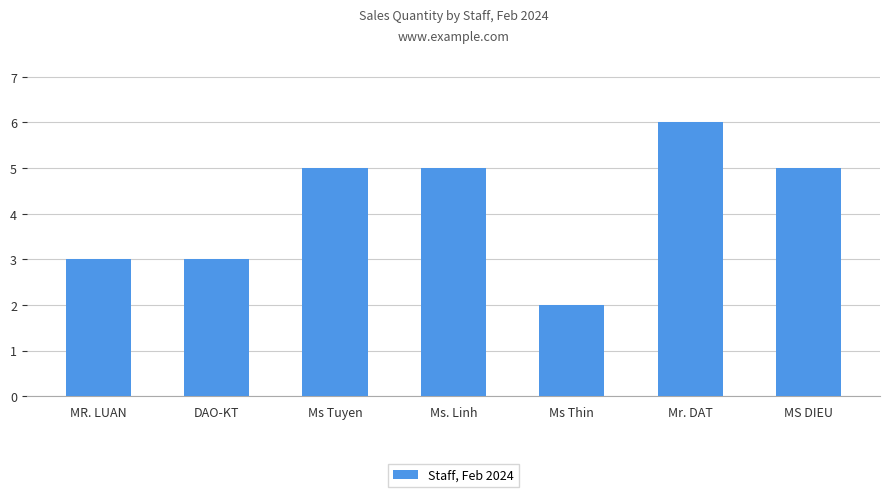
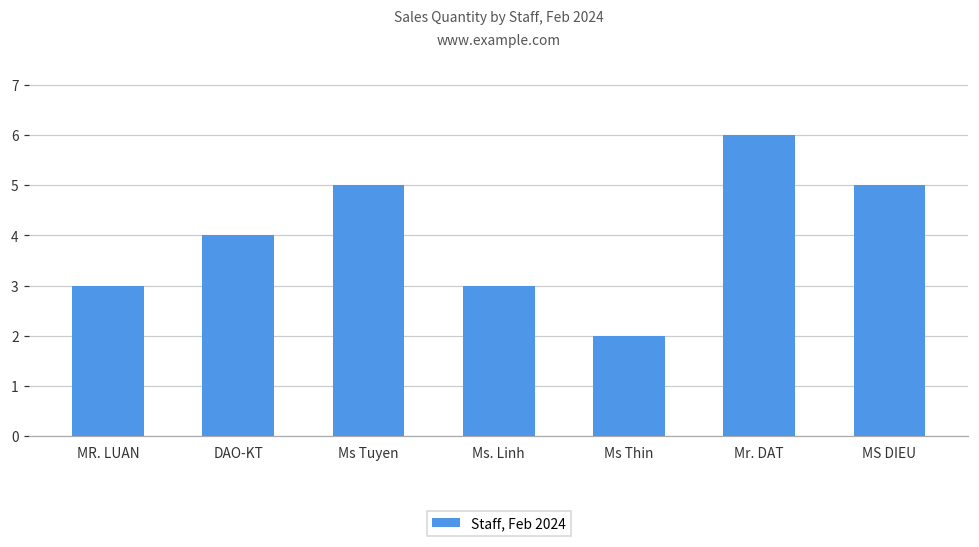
DAO-KT: 3 -> 4
Ms. Linh: 5 -> 3
